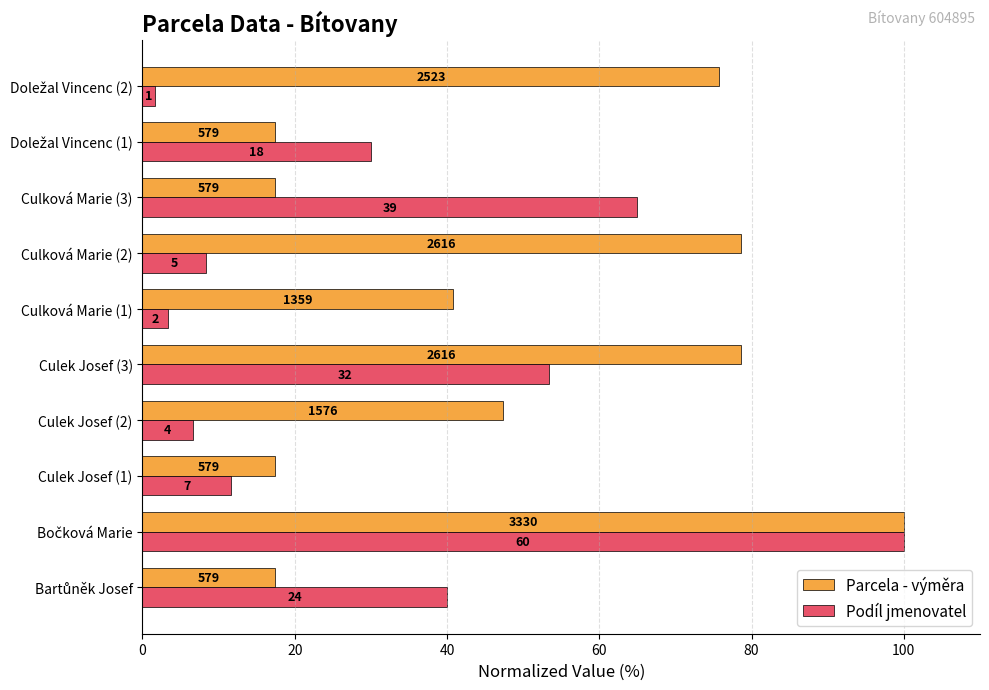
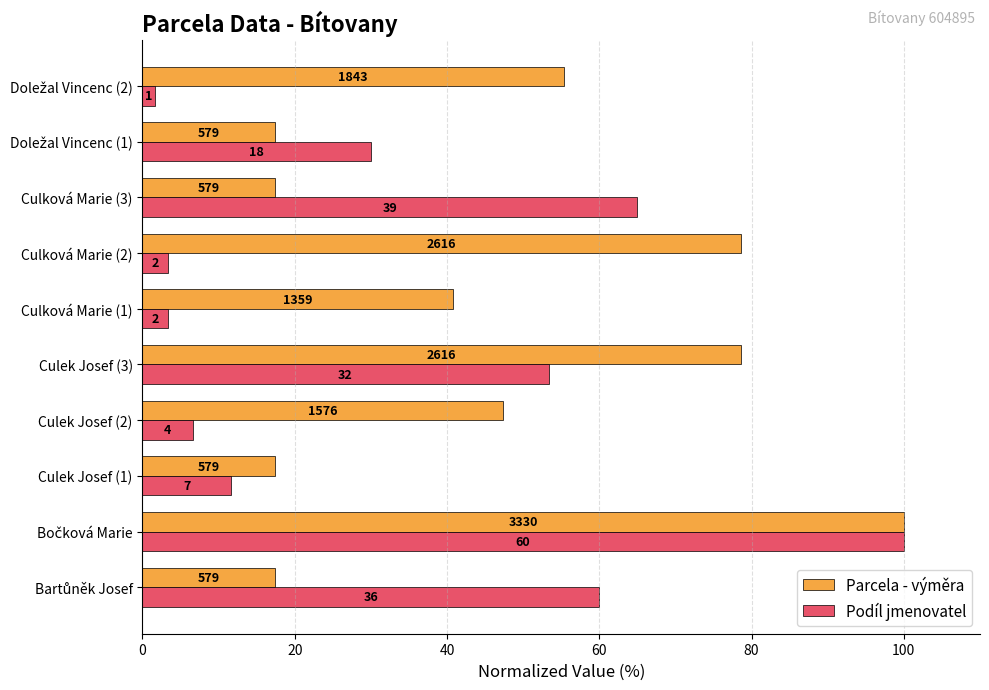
Parcela - výměra, Doležal Vincenc (2): 2523 -> 1843
Podíl jmenovatel, Culková Marie (2): 5 -> 2
Podíl jmenovatel, Bartůněk Josef: 24 -> 36
